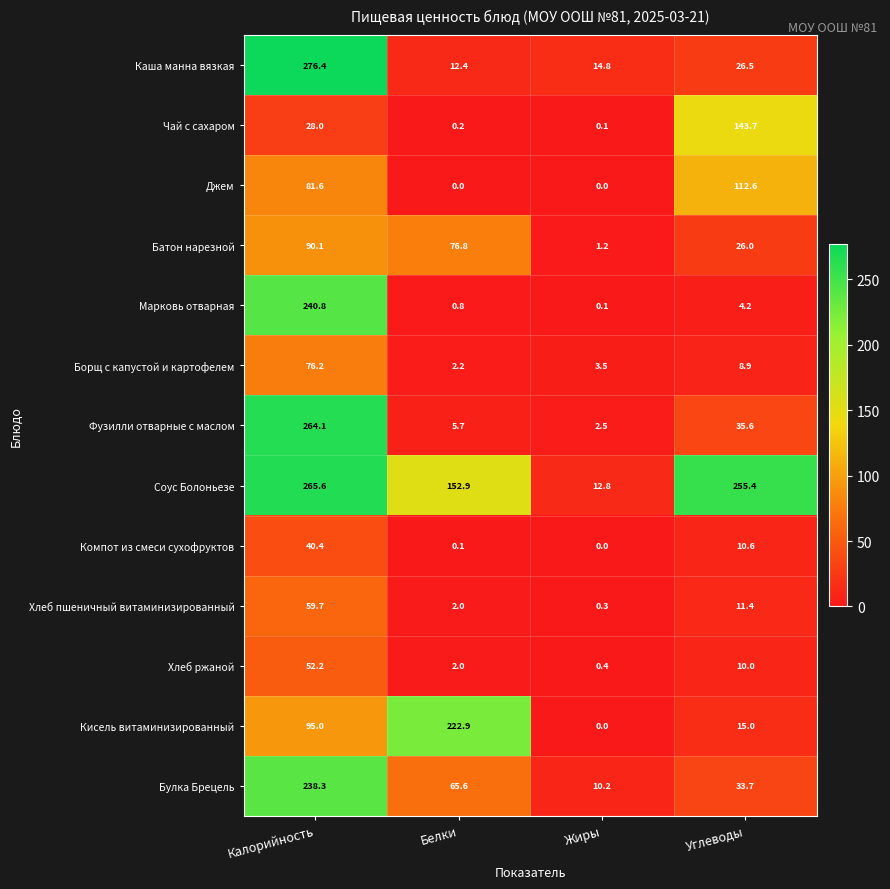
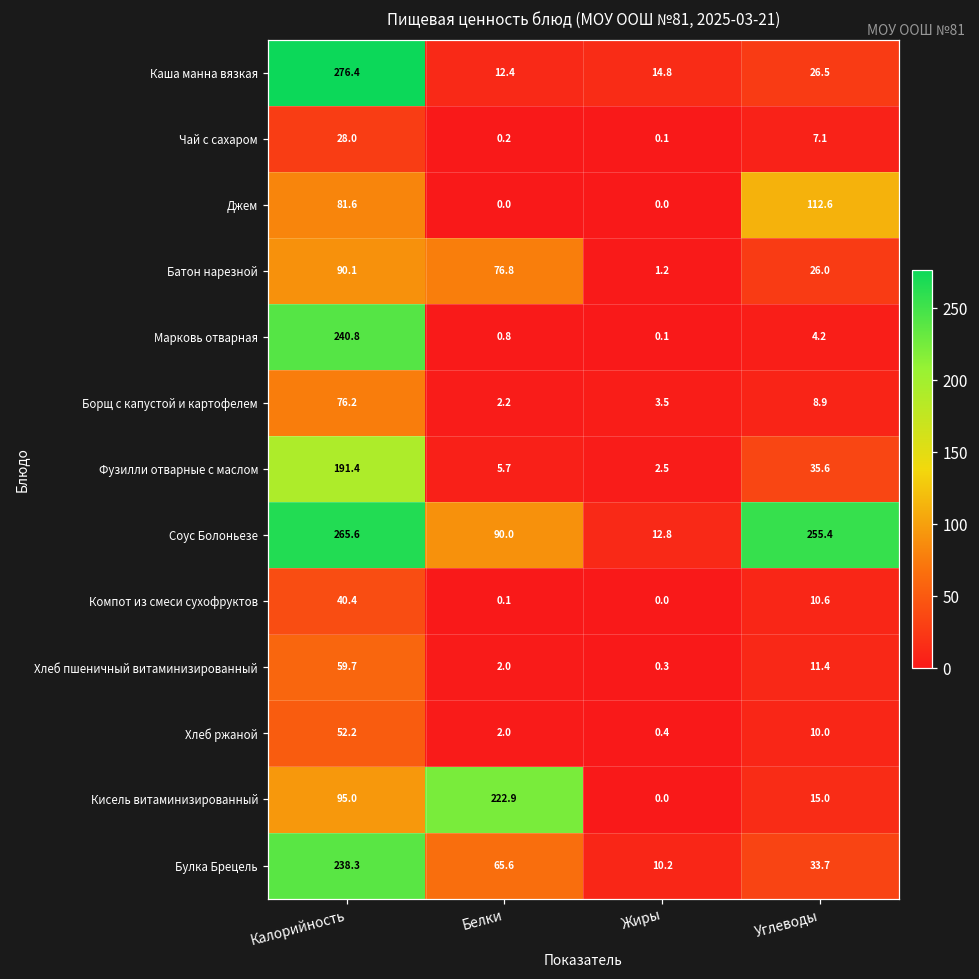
Чай с сахаром, Углеводы: 143.7 -> 7.1
Фузилли отварные с маслом, Калорийность: 264.1 -> 191.4
Соус Болоньезе, Белки: 152.9 -> 90.0
